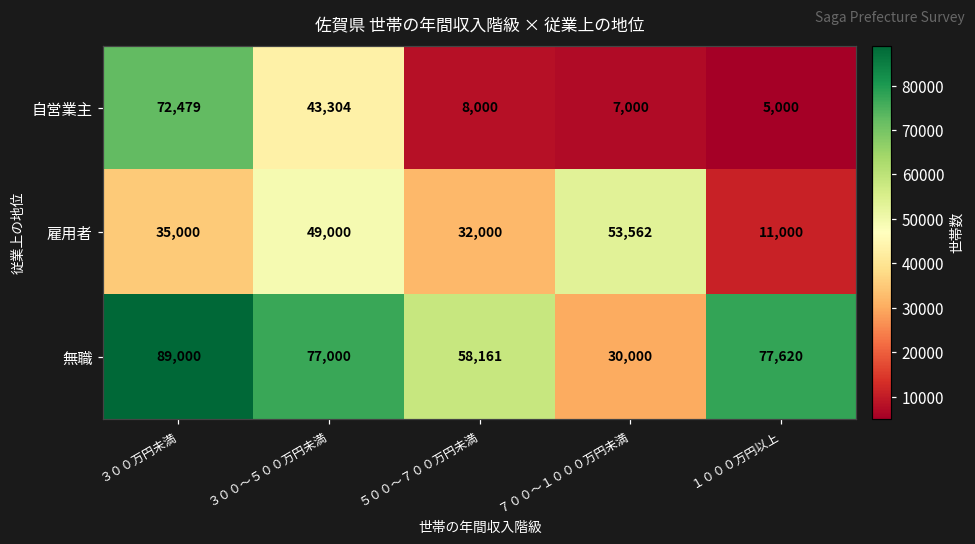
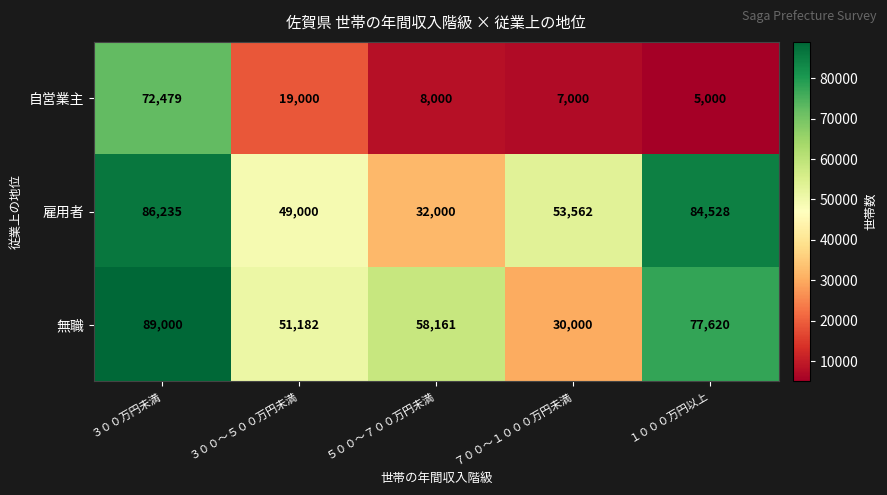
自営業主, ３００～５００万円未満: 43,304 -> 19,000
雇用者, ３００万円未満: 35,000 -> 86,235
雇用者, １０００万円以上: 11,000 -> 84,528
無職, ３００～５００万円未満: 77,000 -> 51,182
